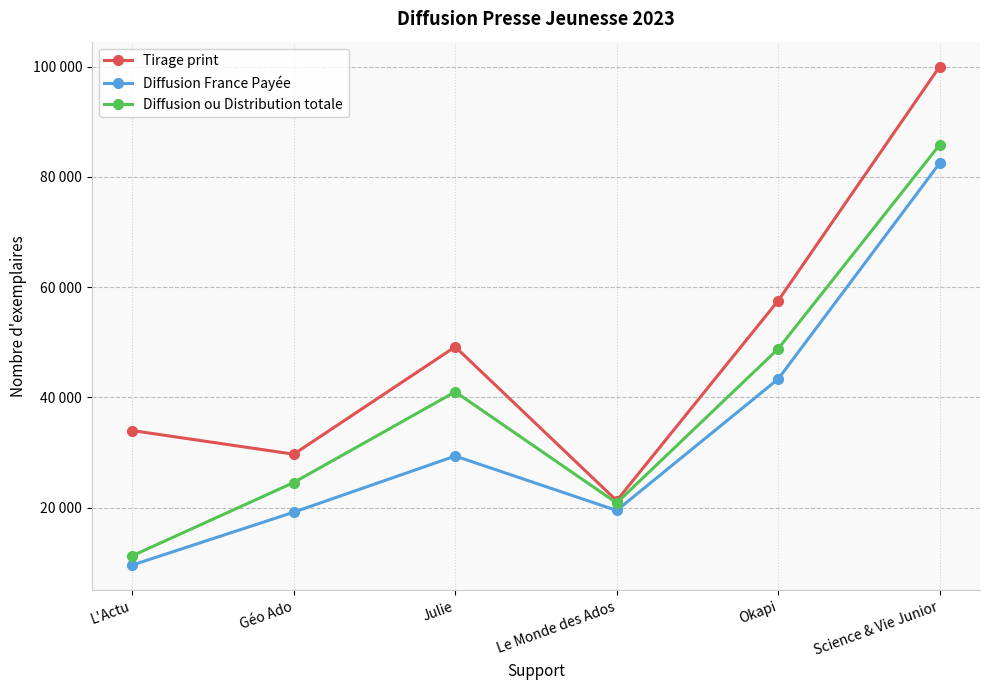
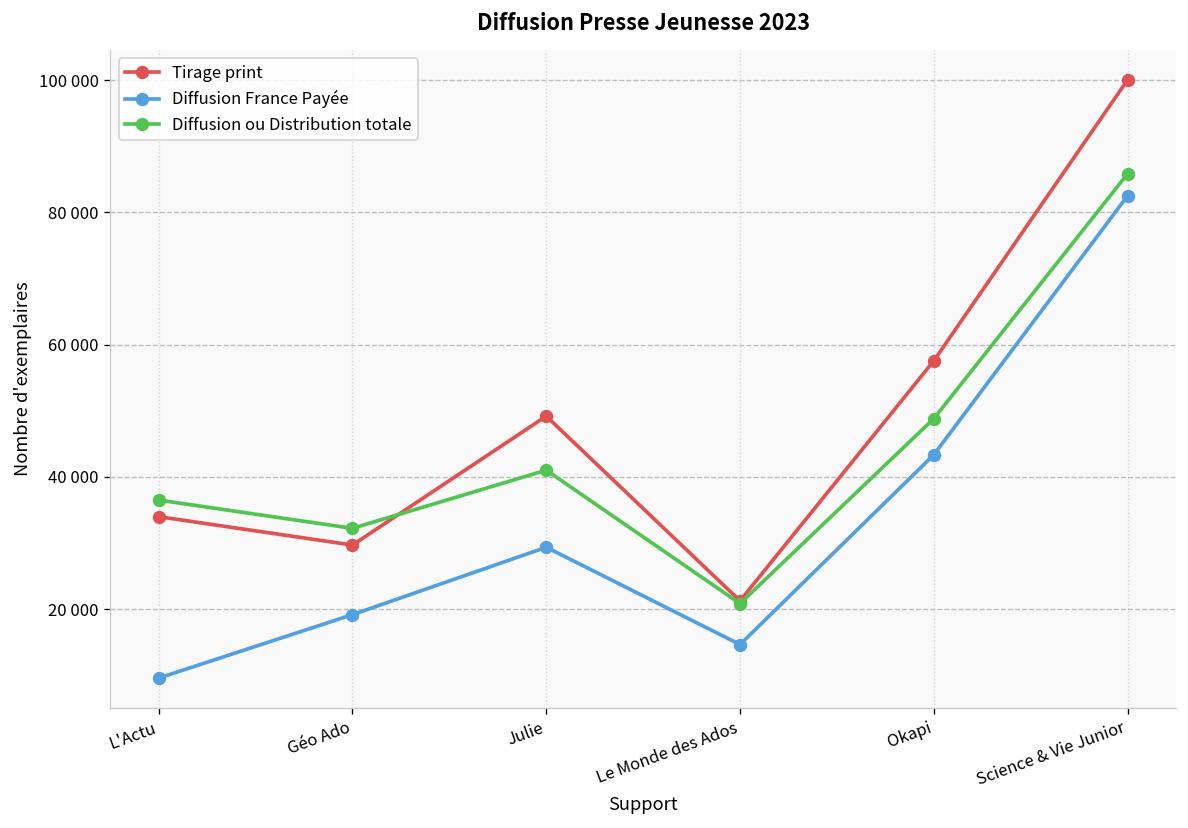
Diffusion ou Distribution totale, L'Actu: 11000 -> 36000
Diffusion ou Distribution totale, Géo Ado: 25000 -> 32000
Diffusion France Payée, Le Monde des Ados: 19000 -> 15000
